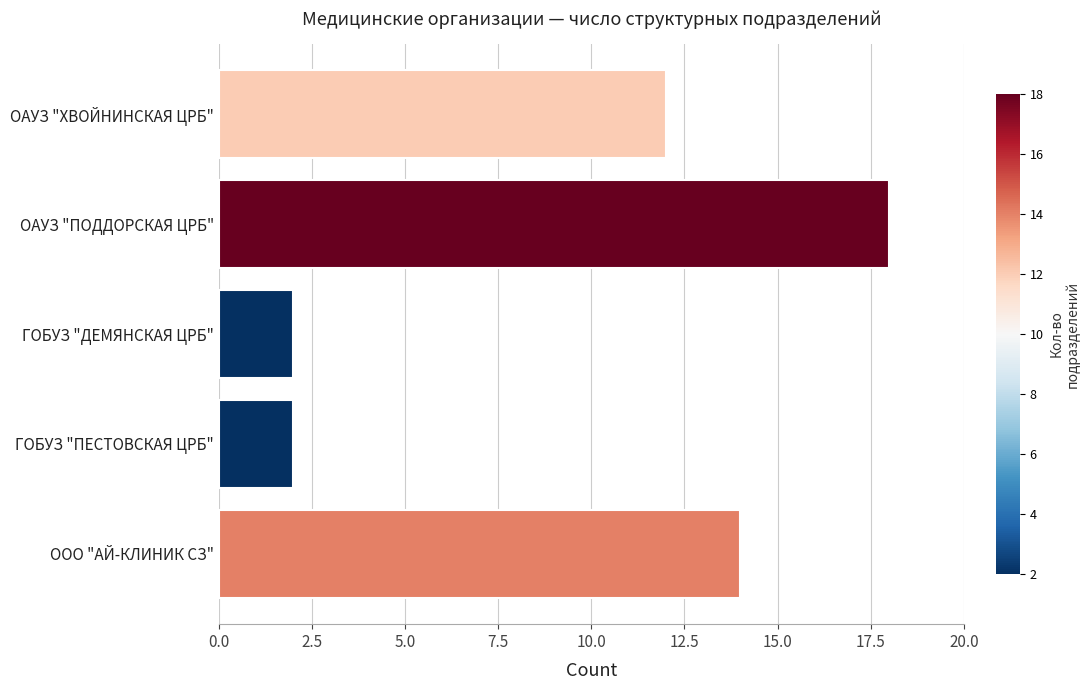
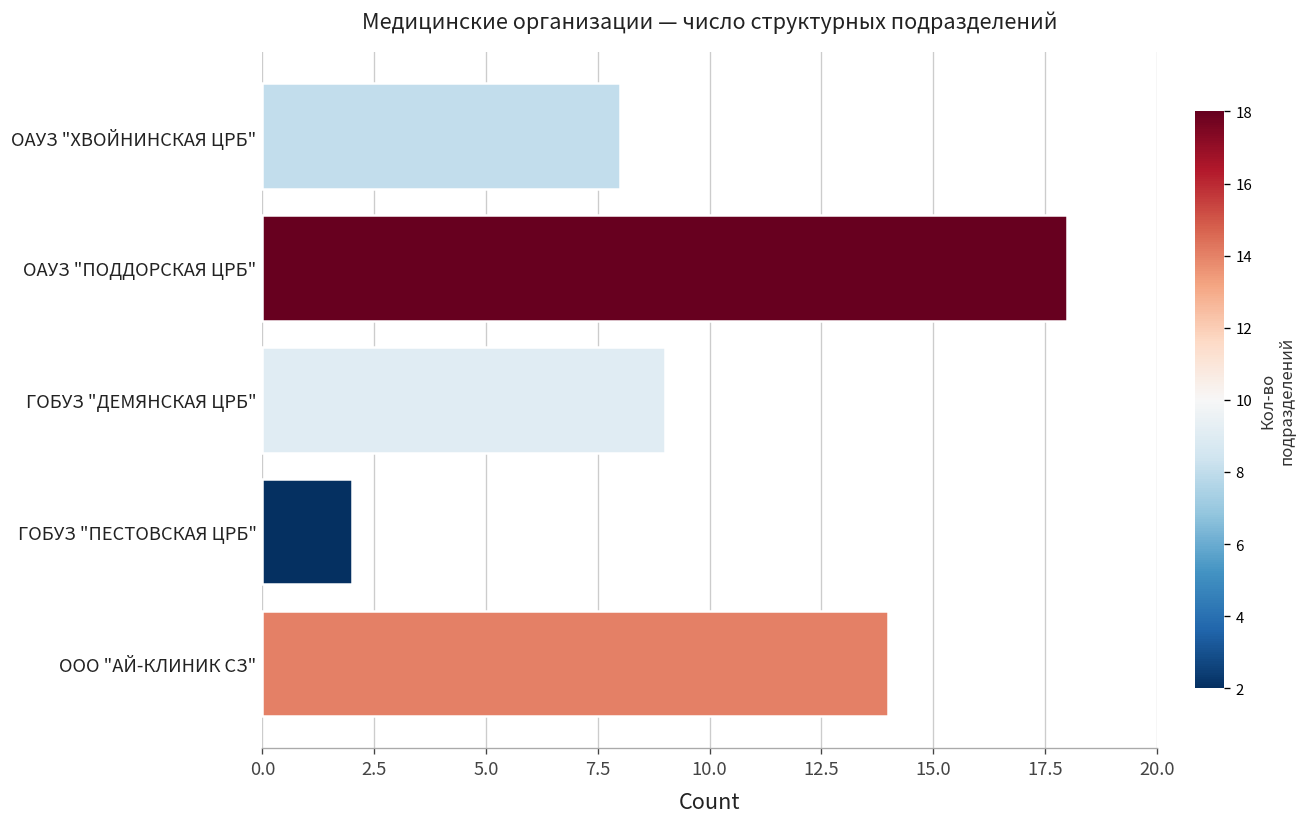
ОАУЗ "ХВОЙНИНСКАЯ ЦРБ": 12 -> 8
ГОБУЗ "ДЕМЯНСКАЯ ЦРБ": 2 -> 9
